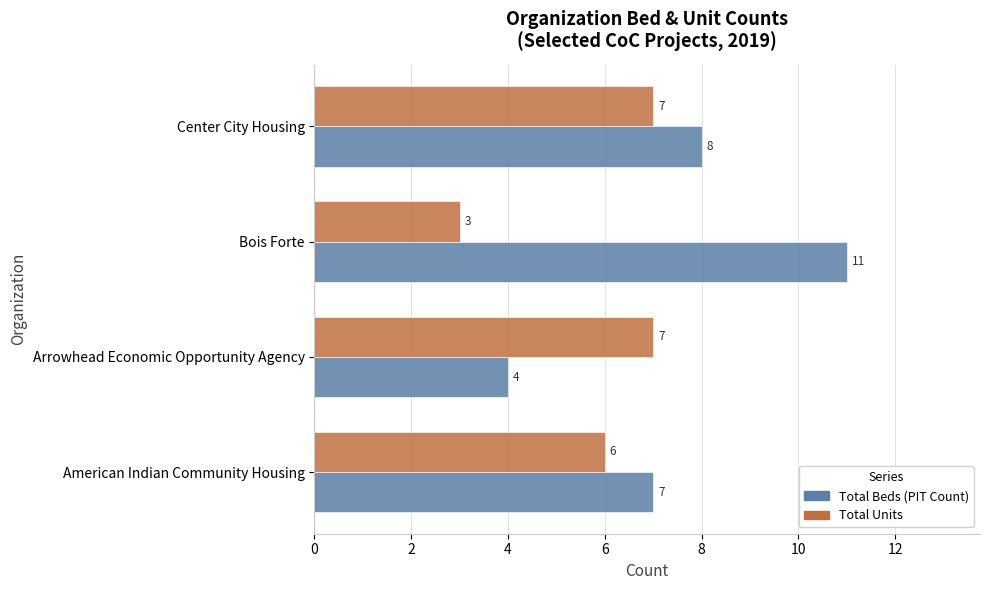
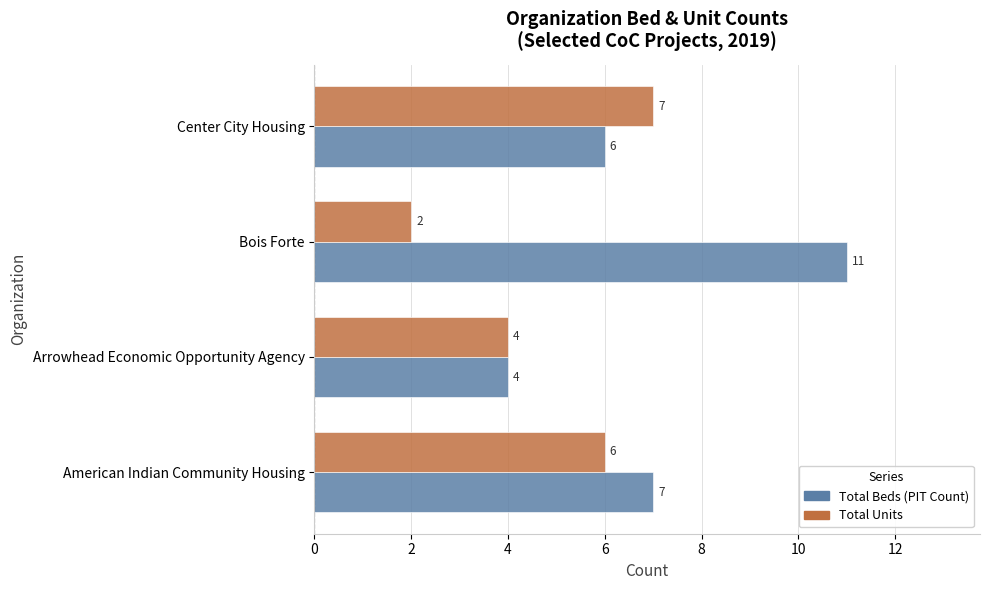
Total Beds (PIT Count), Center City Housing: 8 -> 6
Total Units, Bois Forte: 3 -> 2
Total Units, Arrowhead Economic Opportunity Agency: 7 -> 4
